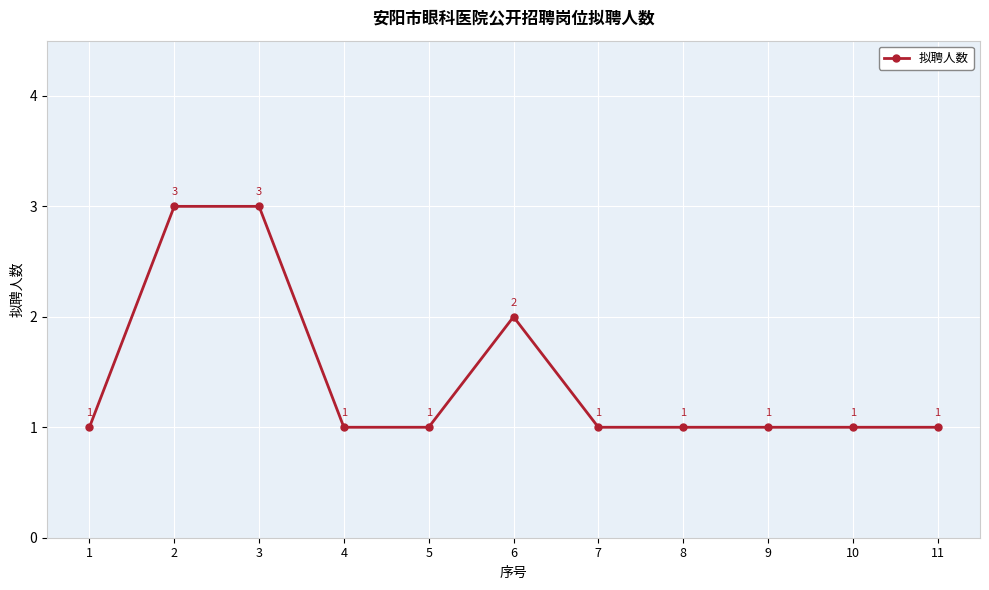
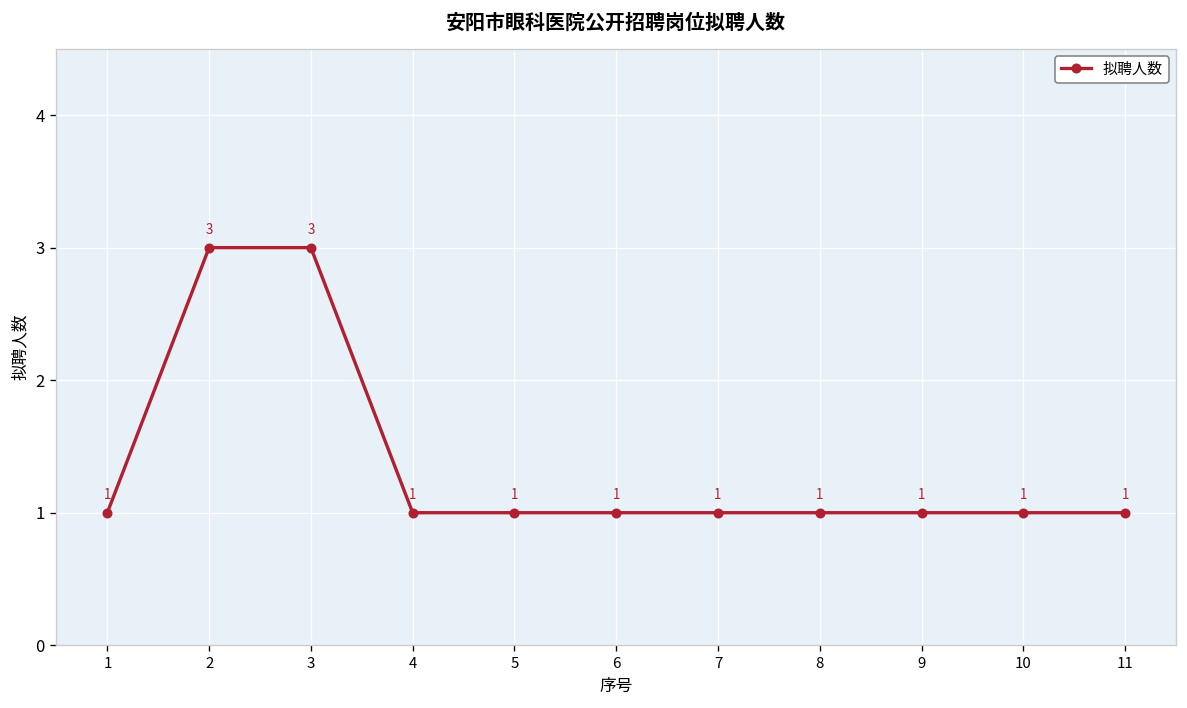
6: 2 -> 1
